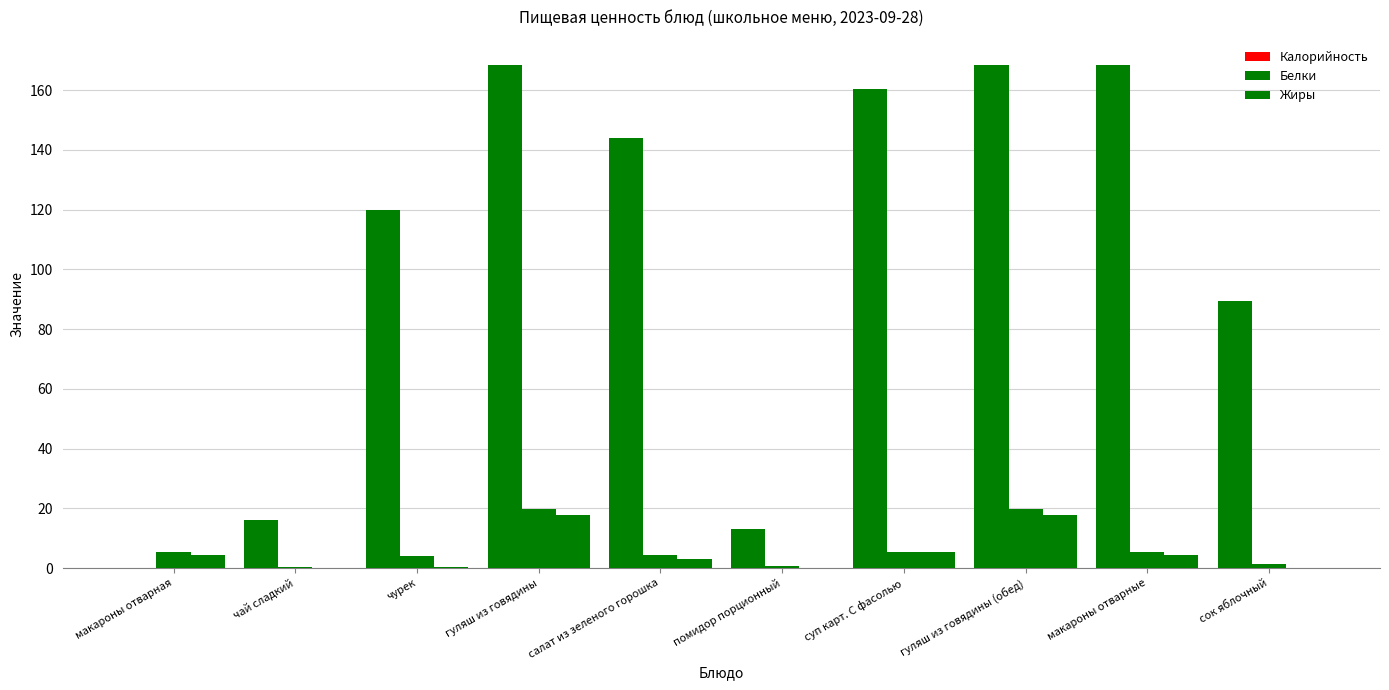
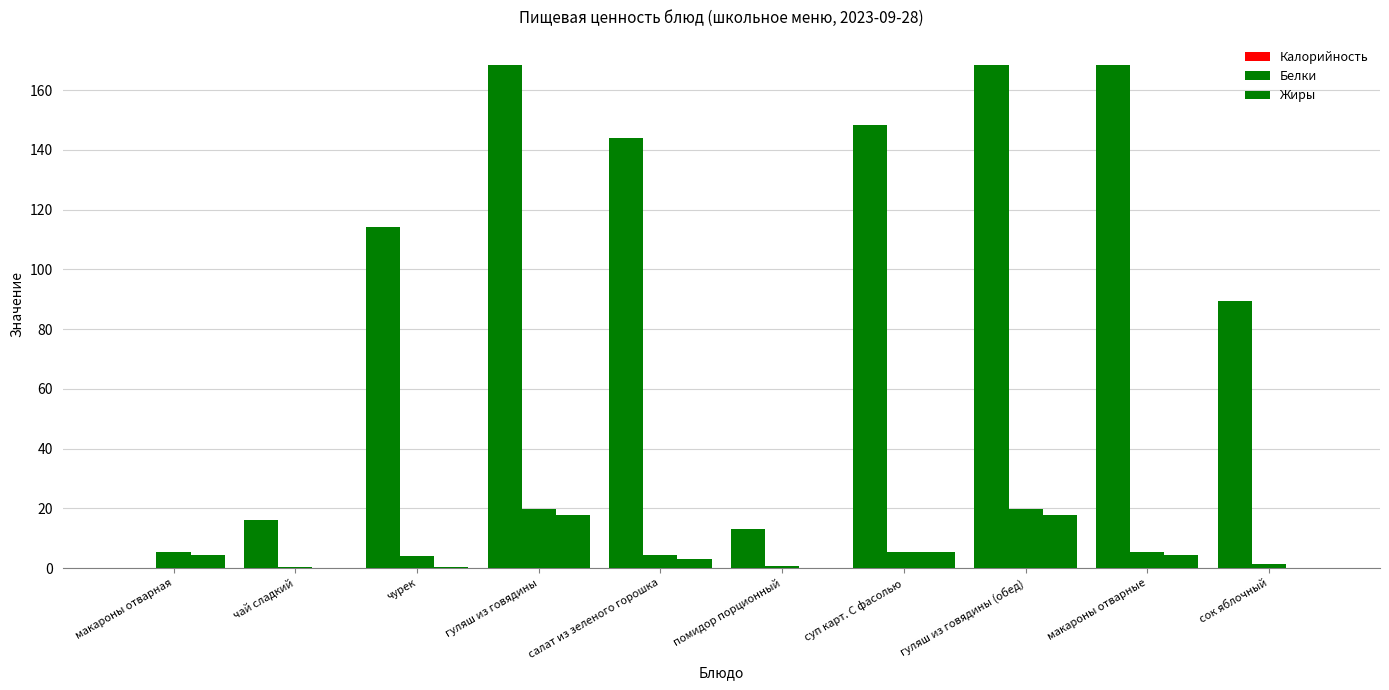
Калорийность, чурек: 120 -> 114
Калорийность, суп карт. С фасолью: 160 -> 148
